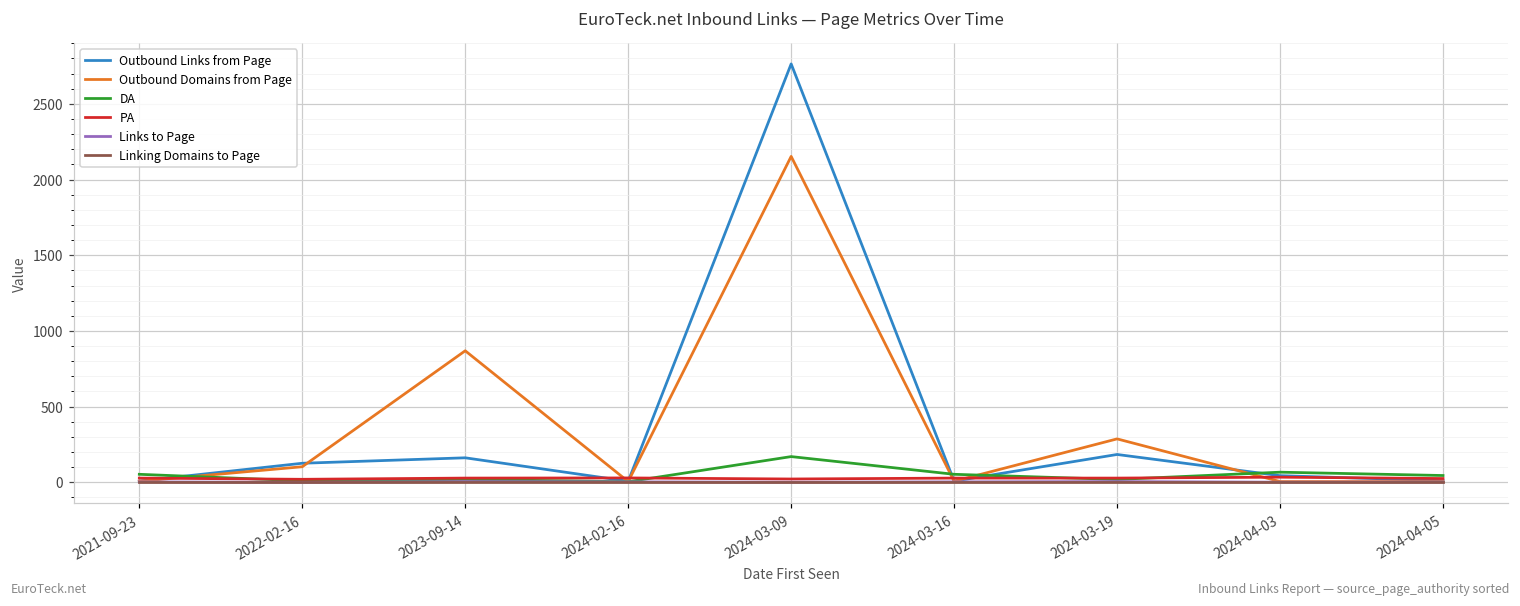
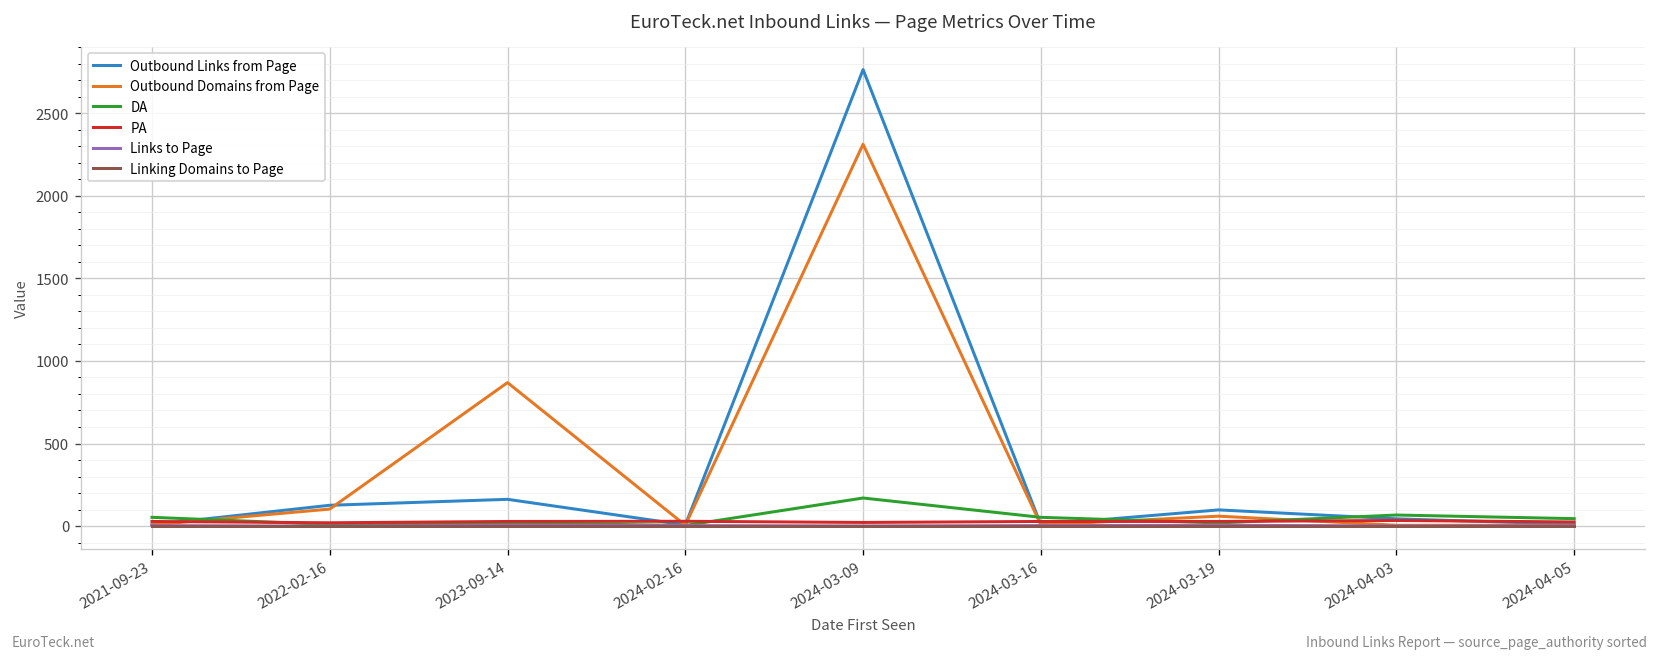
Outbound Domains from Page, 2024-03-09: 2150 -> 2310
Outbound Links from Page, 2024-03-19: 180 -> 100
Outbound Domains from Page, 2024-03-19: 290 -> 60
